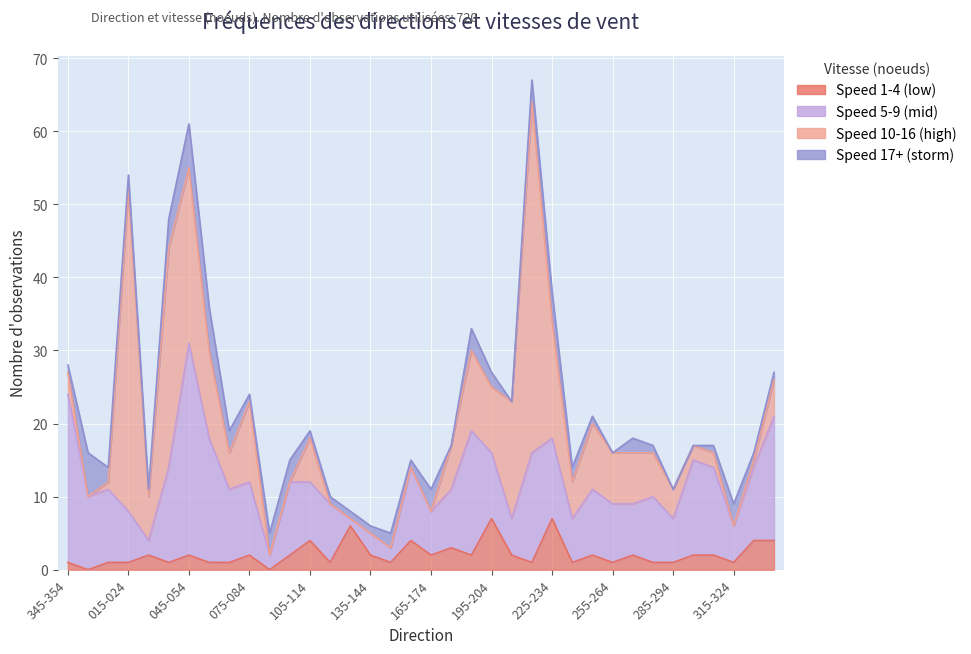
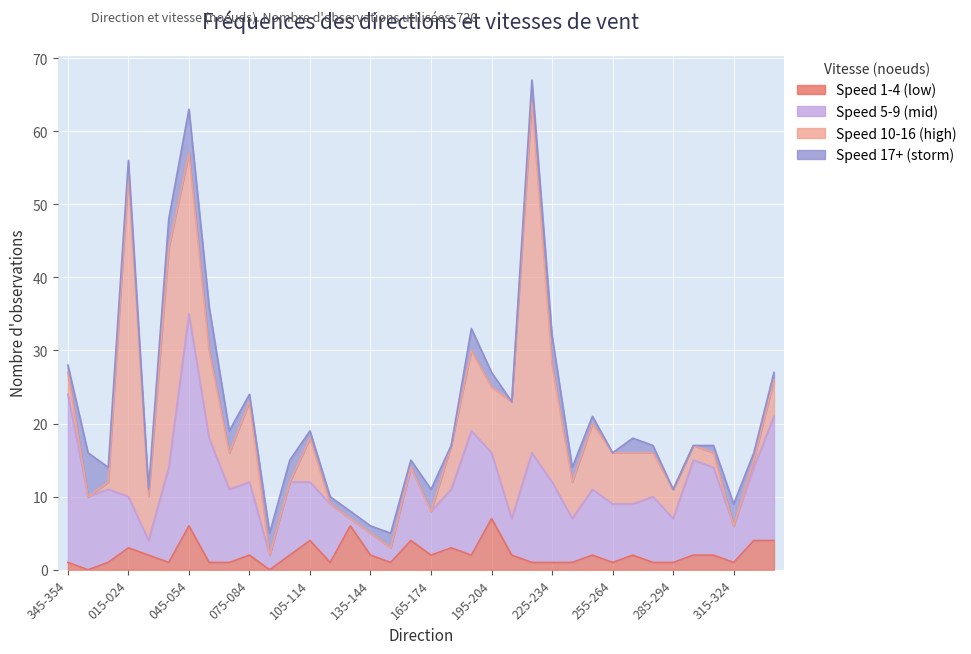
Speed 1-4 (low), 015-024: 1 -> 3
Speed 1-4 (low), 045-054: 2 -> 6
Speed 10-16 (high), 045-054: 24 -> 22
Speed 1-4 (low), 225-234: 7 -> 1
